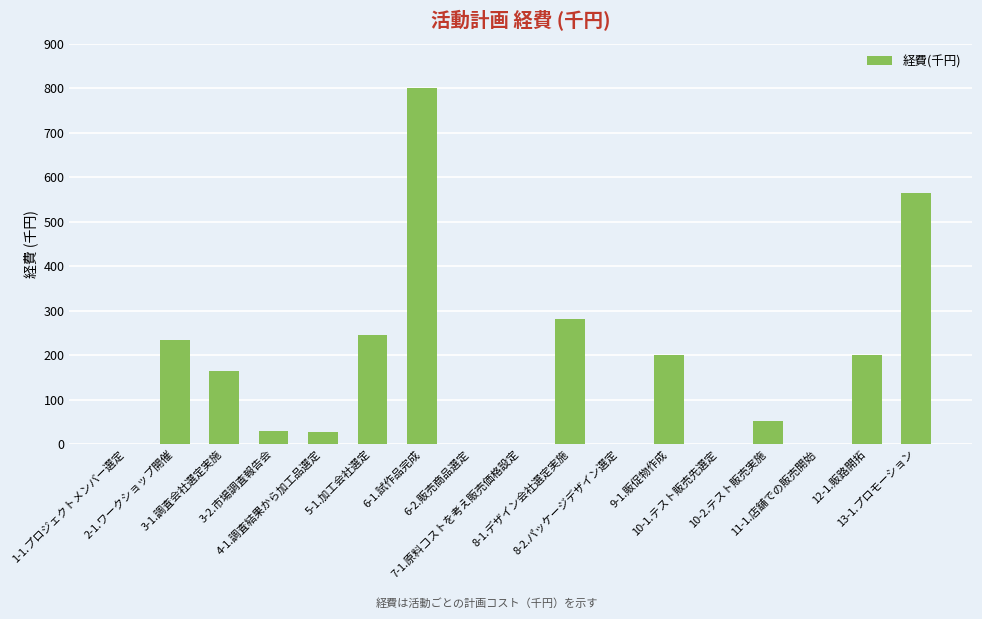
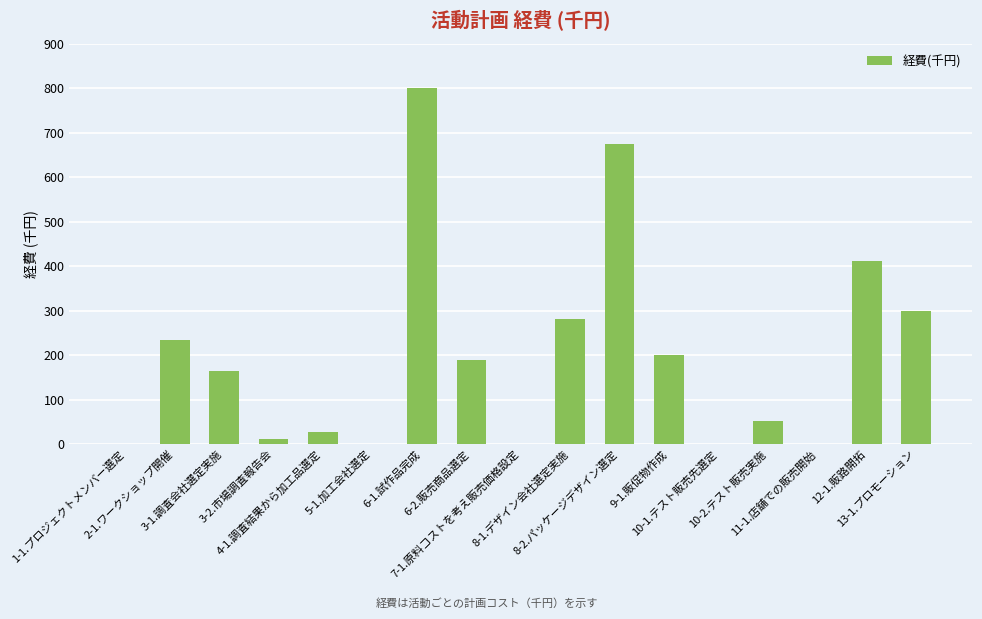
3-2.市場調査報告会: 30 -> 10
5-1.加工会社選定: 250 -> 0
6-2.販売商品選定: 0 -> 190
8-2.パッケージデザイン選定: 0 -> 680
12-1.販路開拓: 200 -> 410
13-1.プロモーション: 560 -> 300
